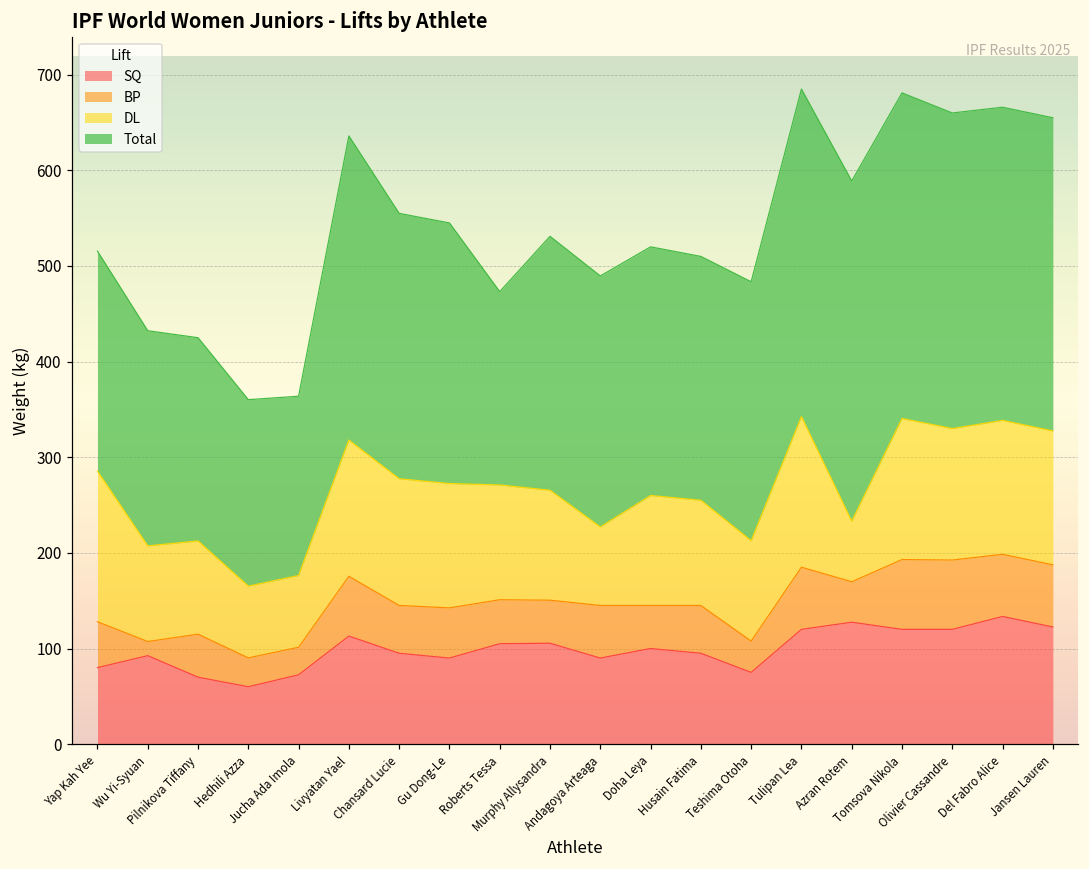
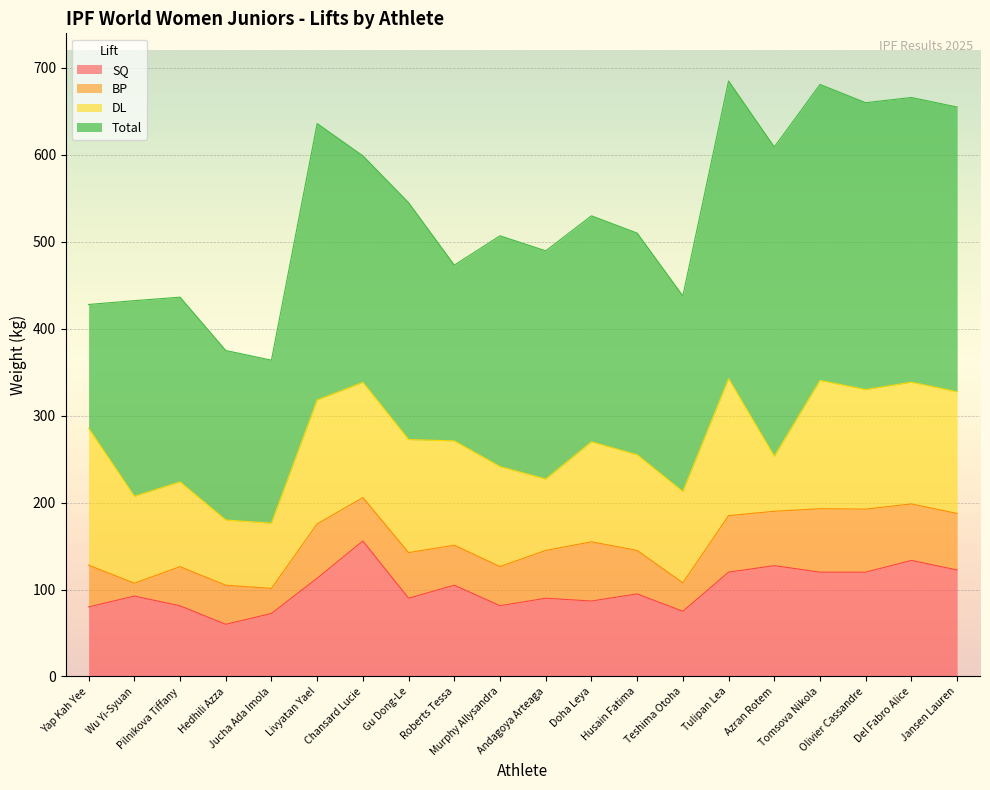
Total, Yap Kah Yee: 230 -> 140
SQ, Pilnikova Tiffany: 70 -> 80
BP, Hedhili Azza: 30 -> 50
SQ, Chansard Lucie: 100 -> 160
Total, Chansard Lucie: 280 -> 260
SQ, Murphy Allysandra: 110 -> 80
SQ, Doha Leya: 100 -> 90
BP, Doha Leya: 50 -> 70
Total, Teshima Otoha: 270 -> 230
BP, Azran Rotem: 40 -> 60
